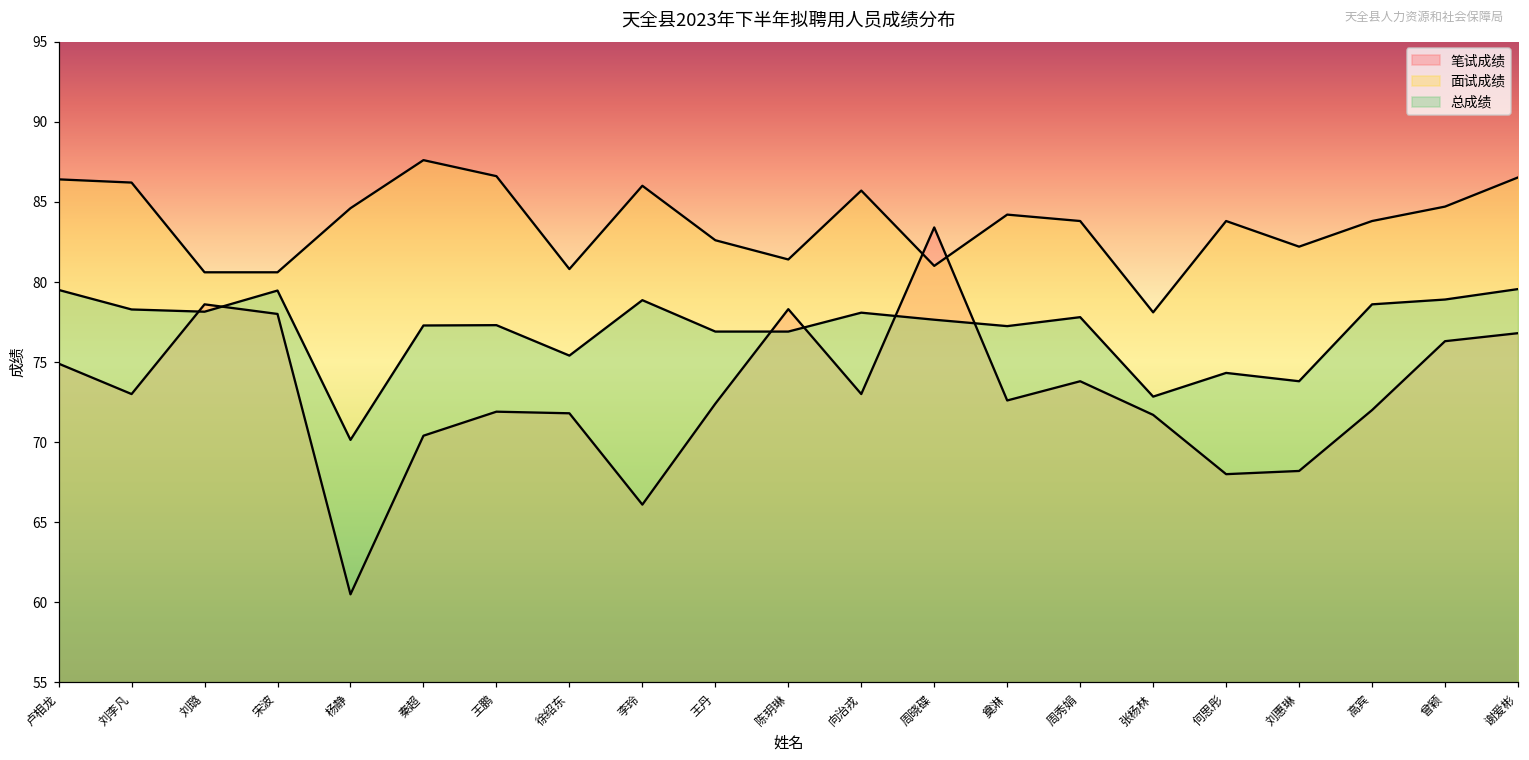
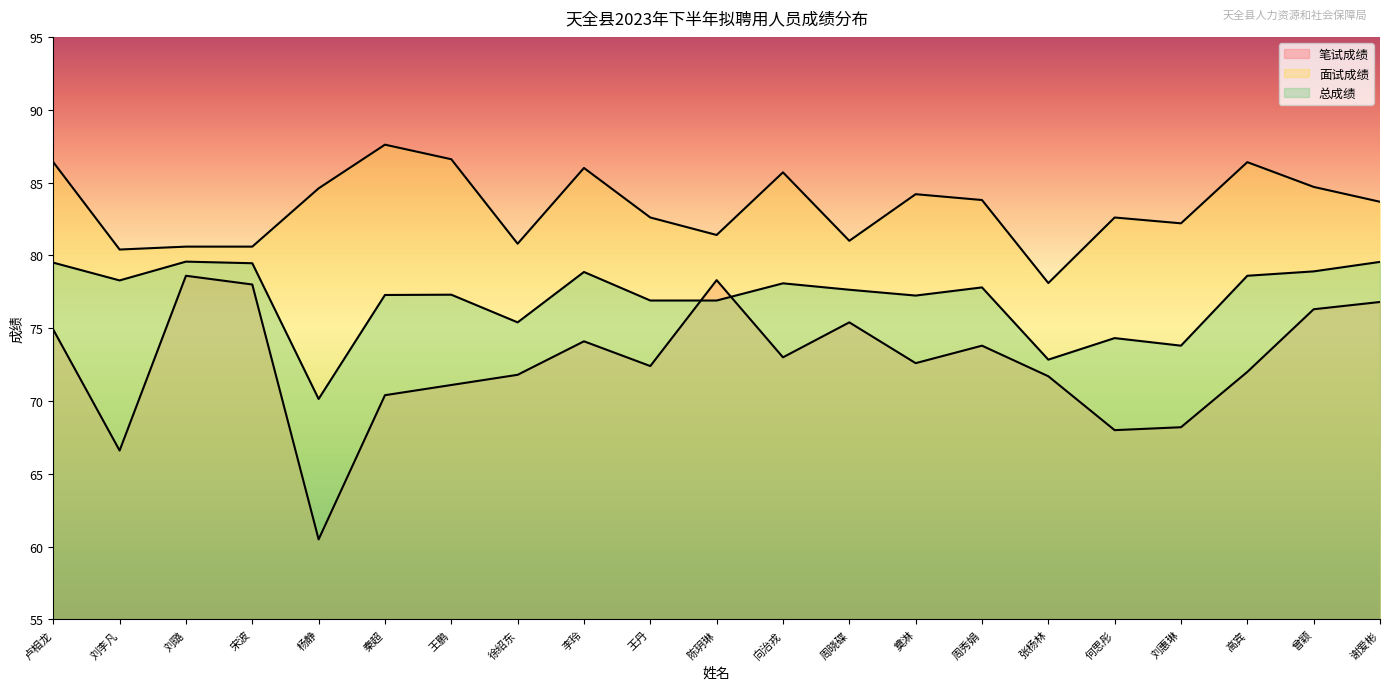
笔试成绩, 刘李凡: 73.0 -> 66.6
面试成绩, 刘李凡: 86.2 -> 80.4
总成绩, 刘璐: 78.1 -> 79.6
笔试成绩, 王鹏: 71.9 -> 71.1
笔试成绩, 李玲: 66.1 -> 74.1
笔试成绩, 周晓碟: 83.4 -> 75.4
面试成绩, 何思彤: 83.8 -> 82.6
面试成绩, 高宾: 83.8 -> 86.4
面试成绩, 谢爱彬: 86.5 -> 83.7
